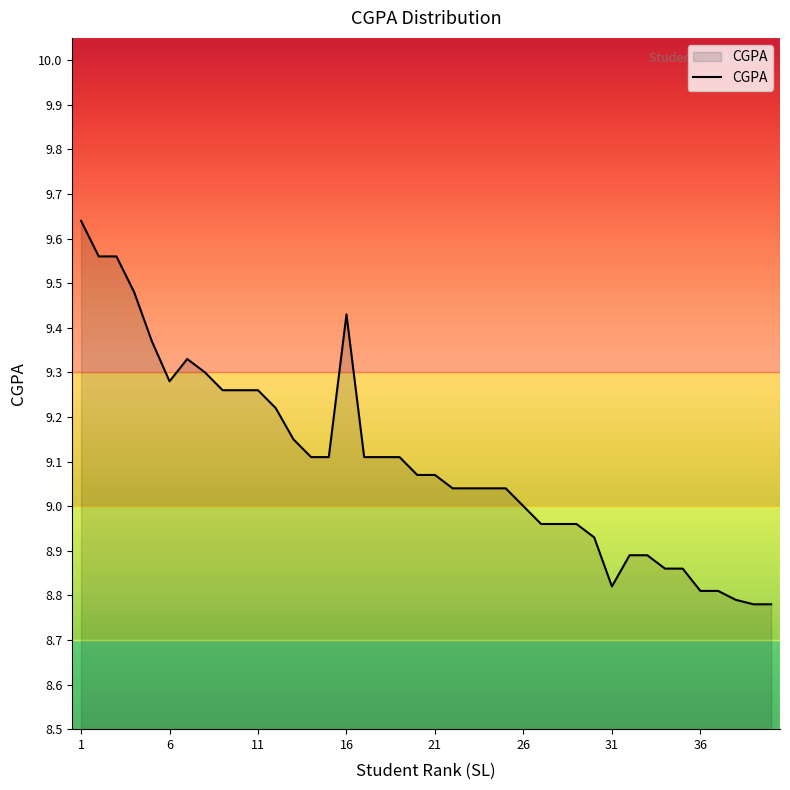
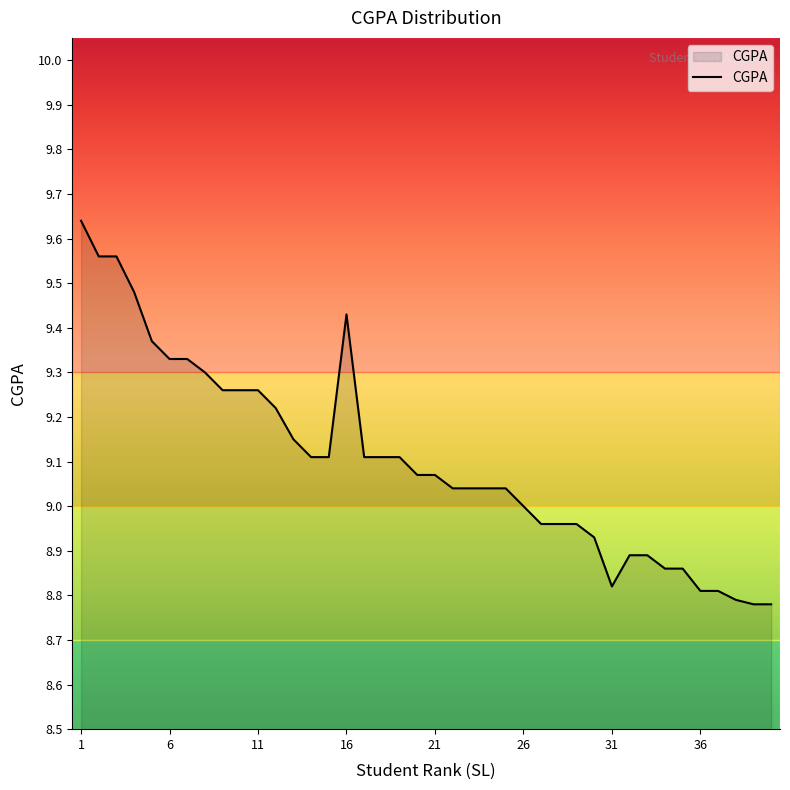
6: 9.28 -> 9.33
